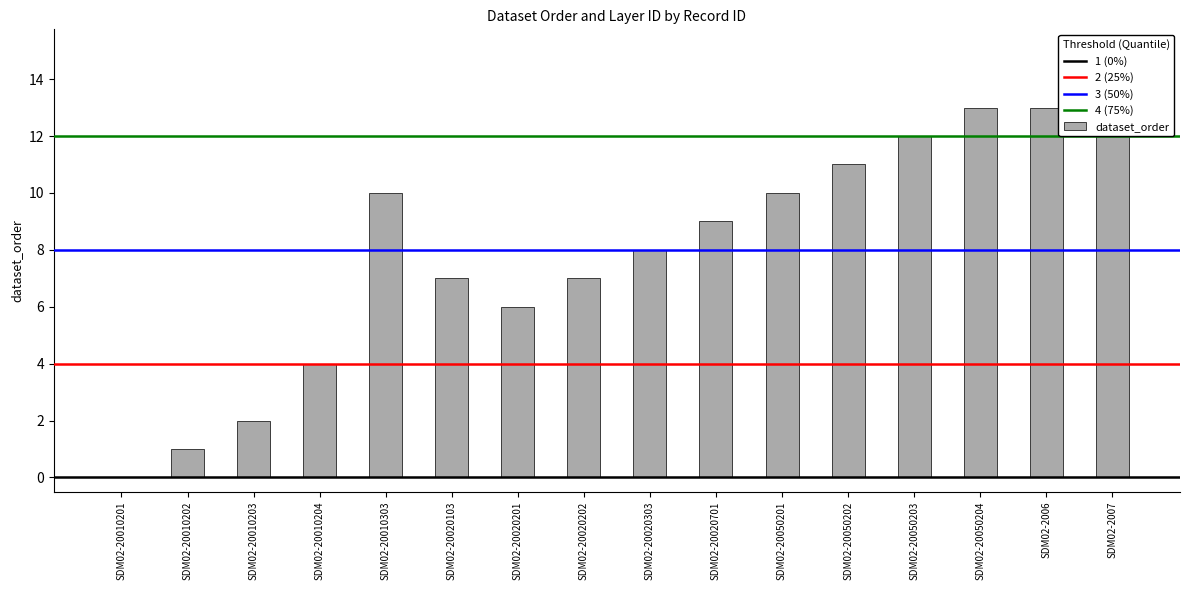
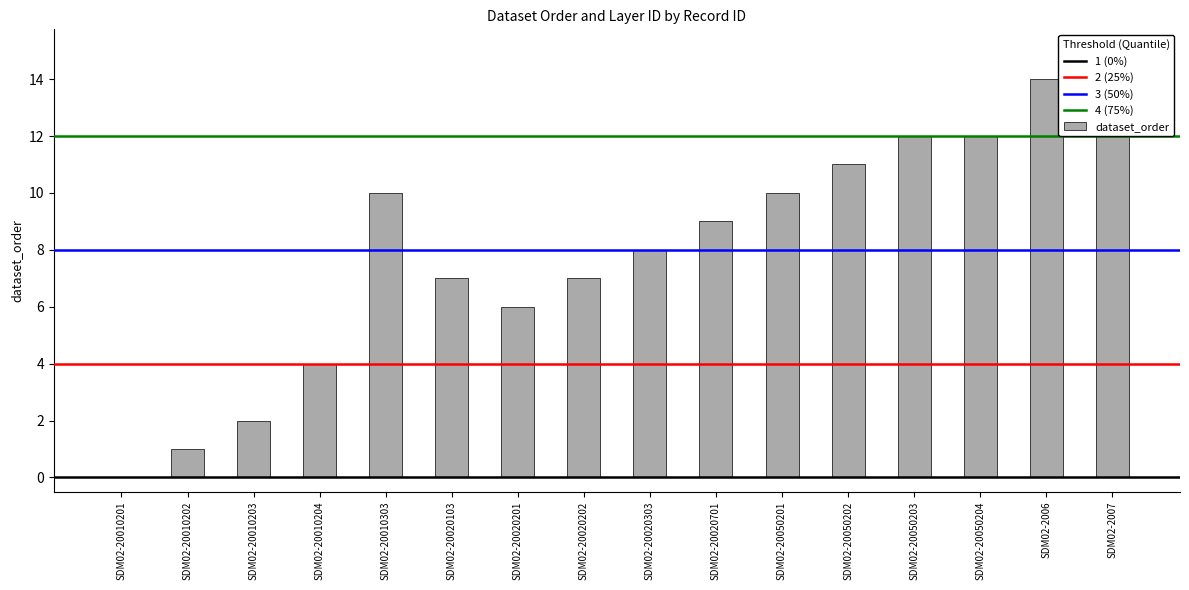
SDM02-20050204: 13 -> 12
SDM02-2006: 13 -> 14
